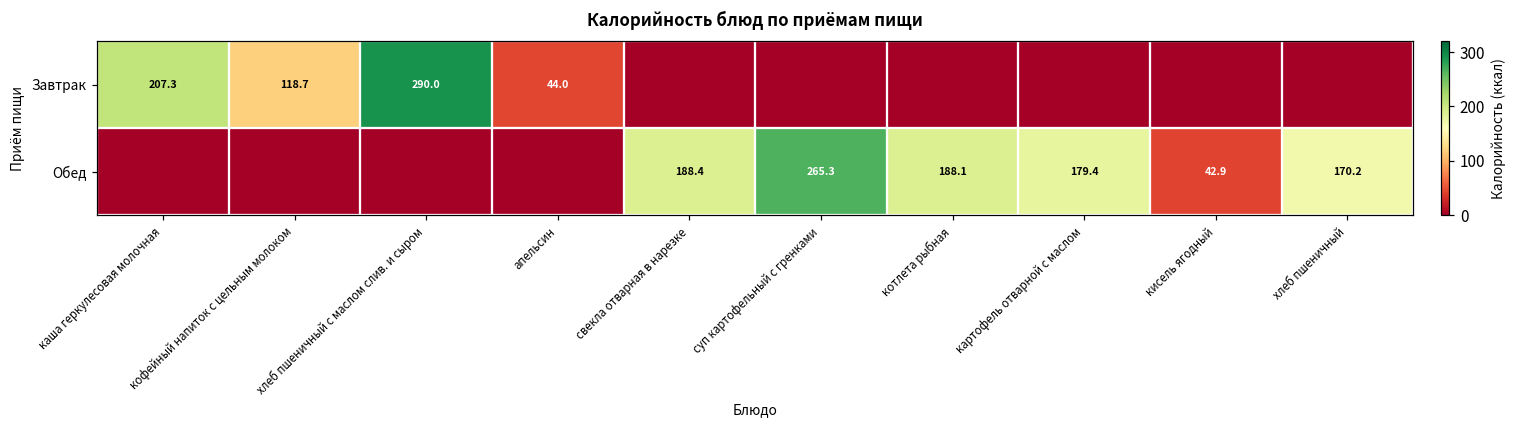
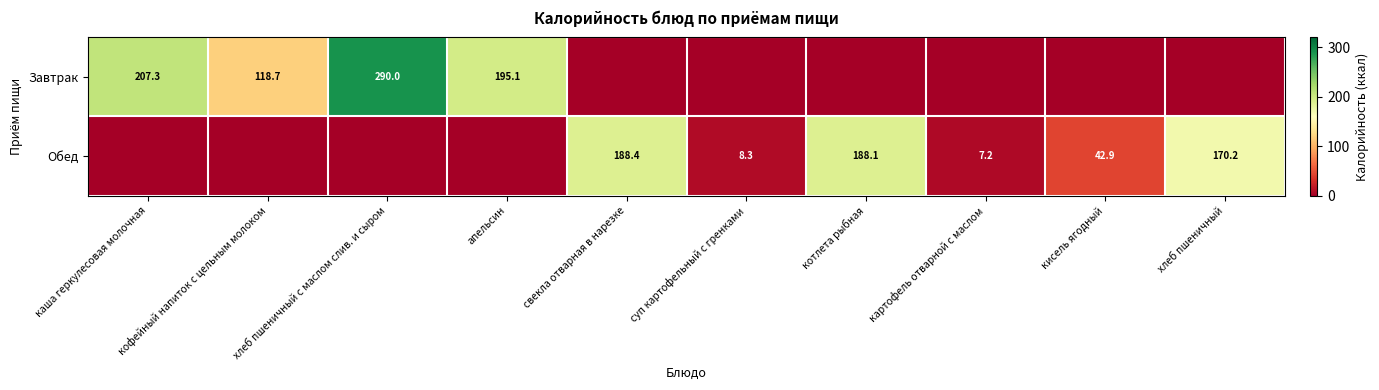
Завтрак, апельсин: 44.0 -> 195.1
Обед, суп картофельный с гренками: 265.3 -> 8.3
Обед, картофель отварной с маслом: 179.4 -> 7.2
